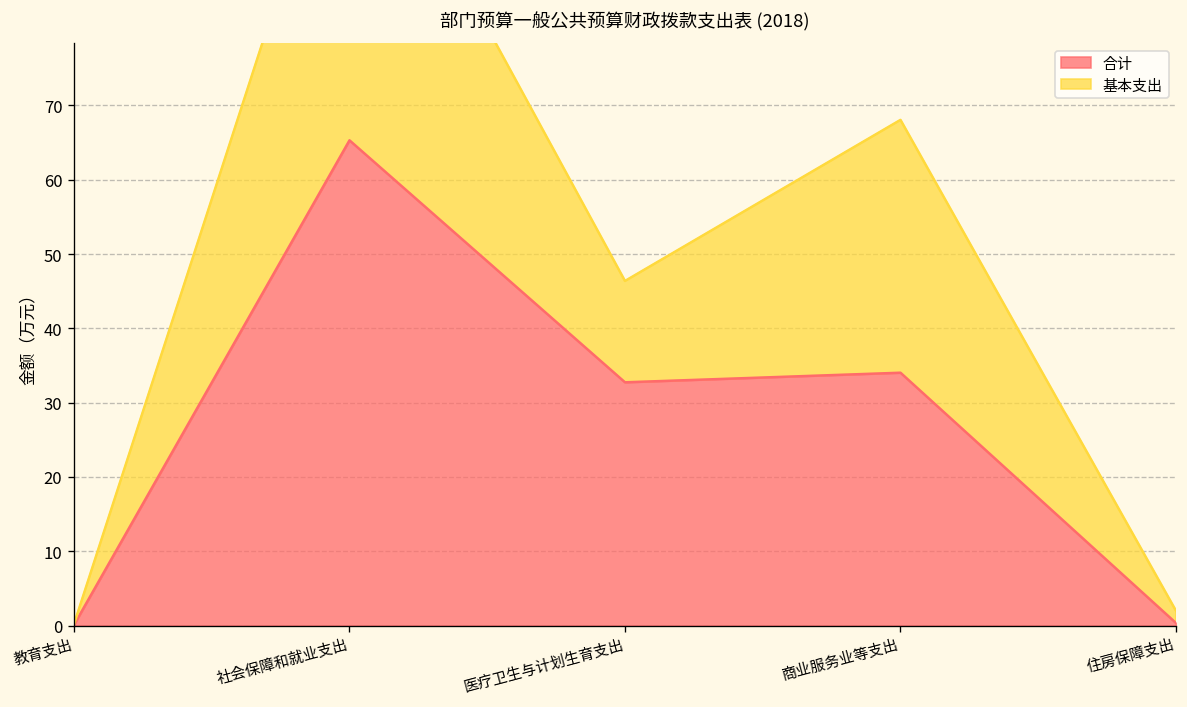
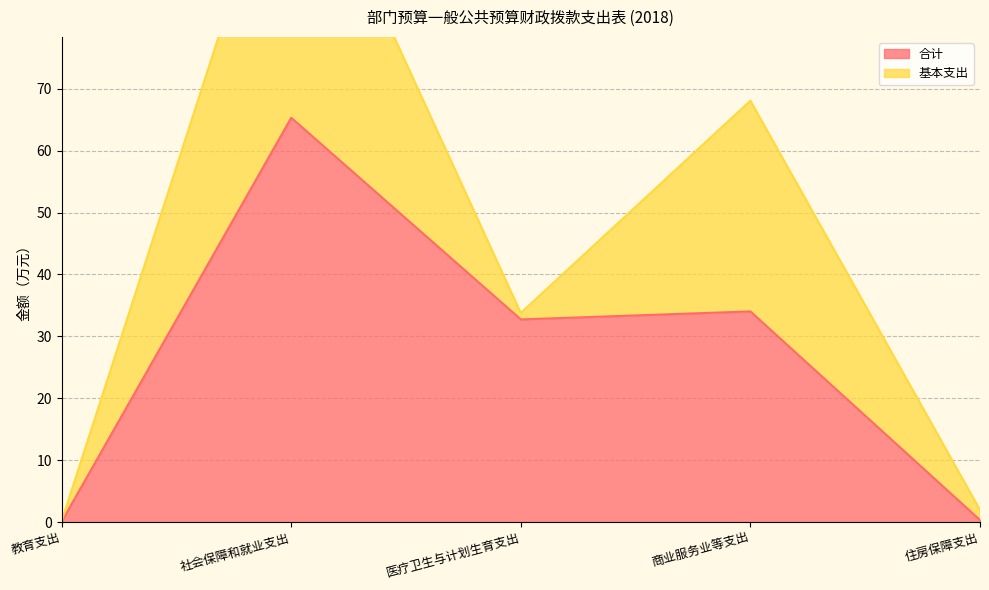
基本支出, 医疗卫生与计划生育支出: 14 -> 1
